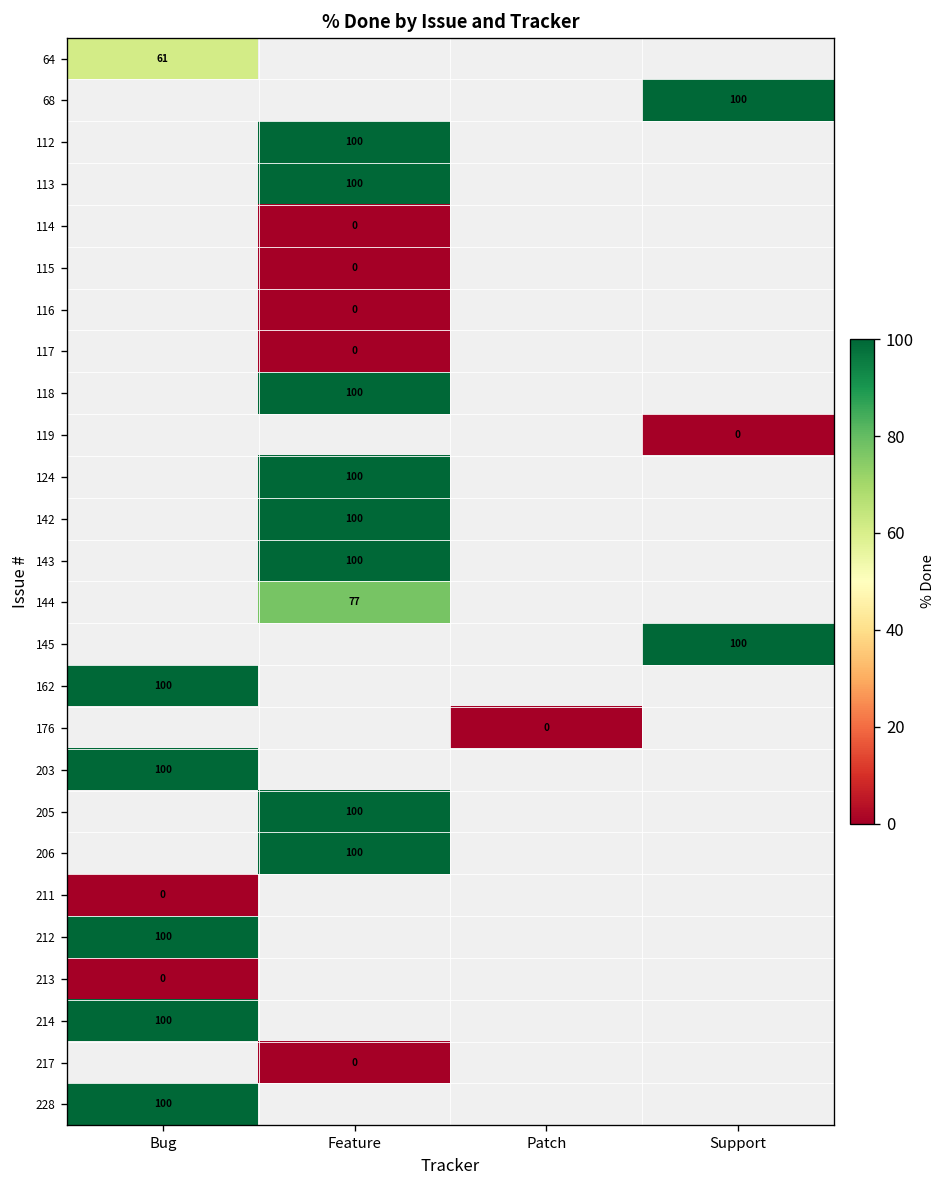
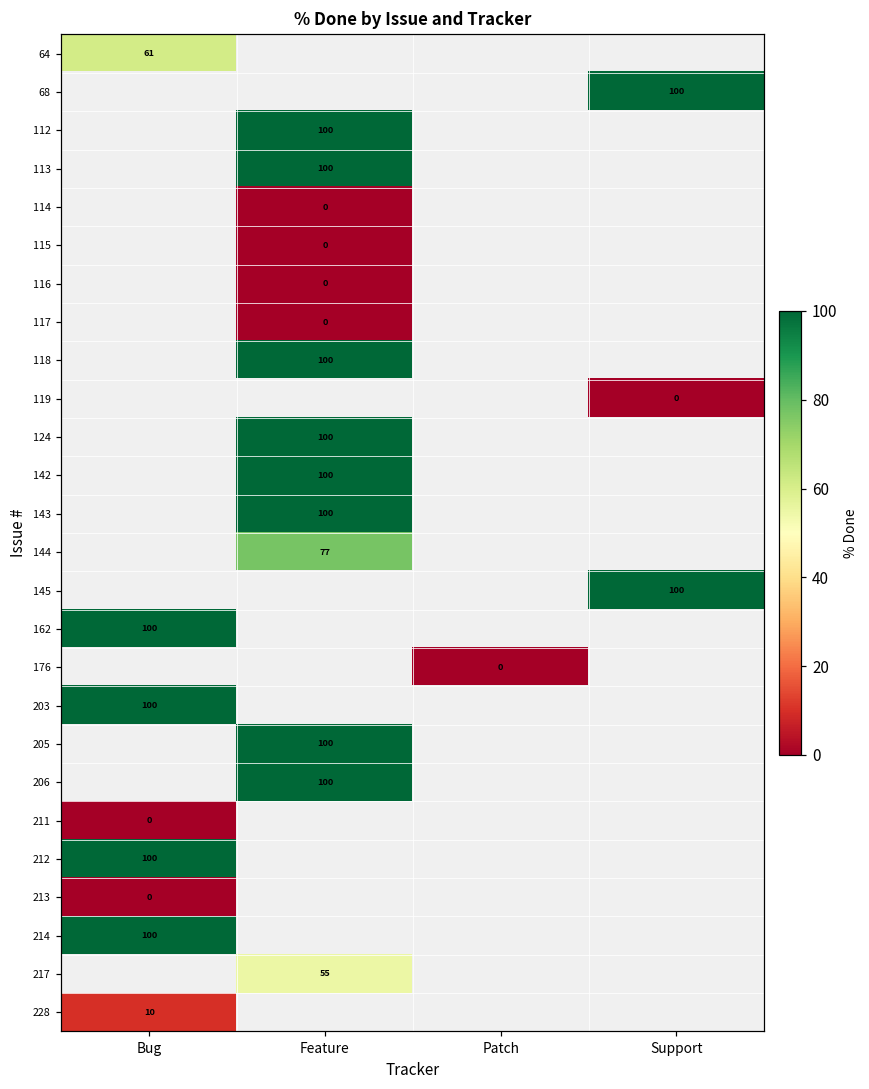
217, Feature: 0 -> 55
228, Bug: 100 -> 10
